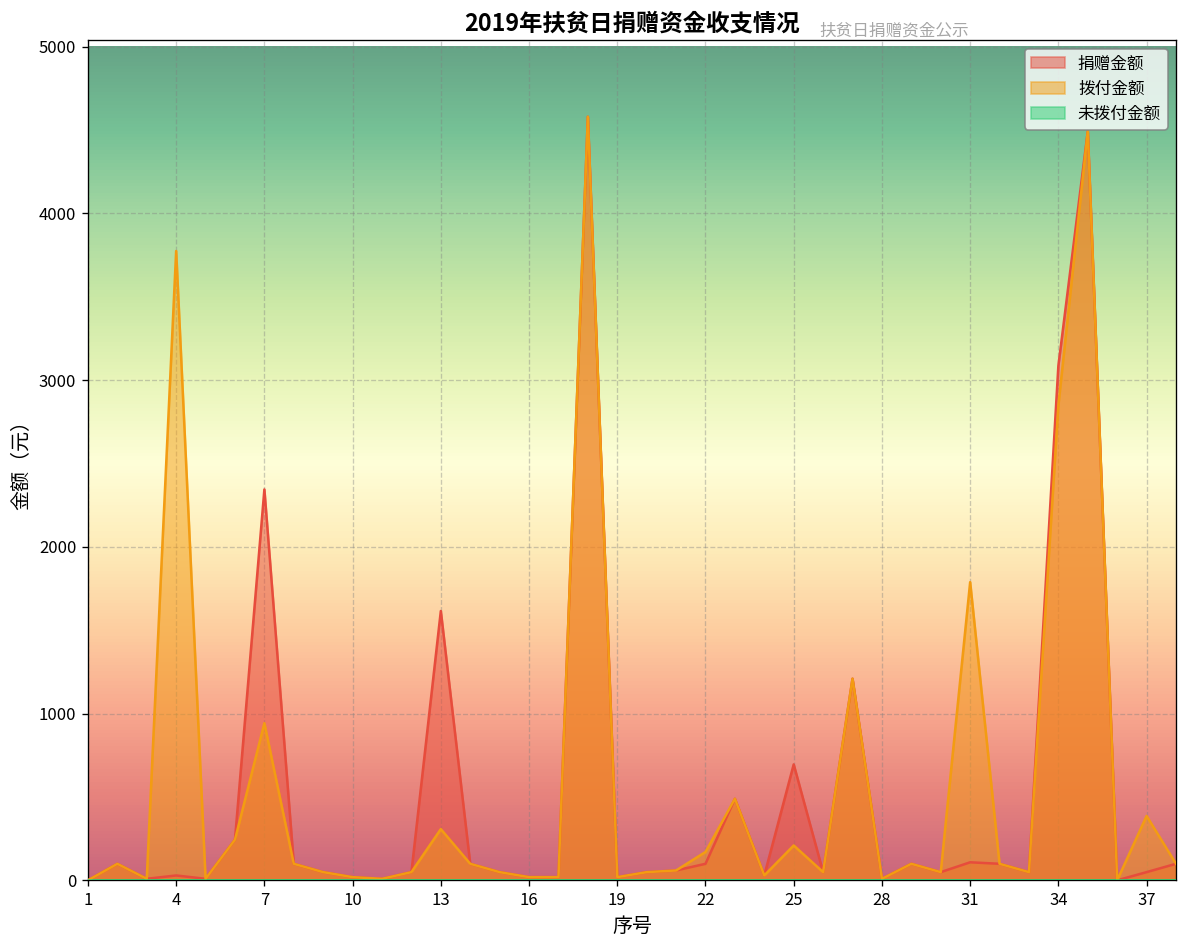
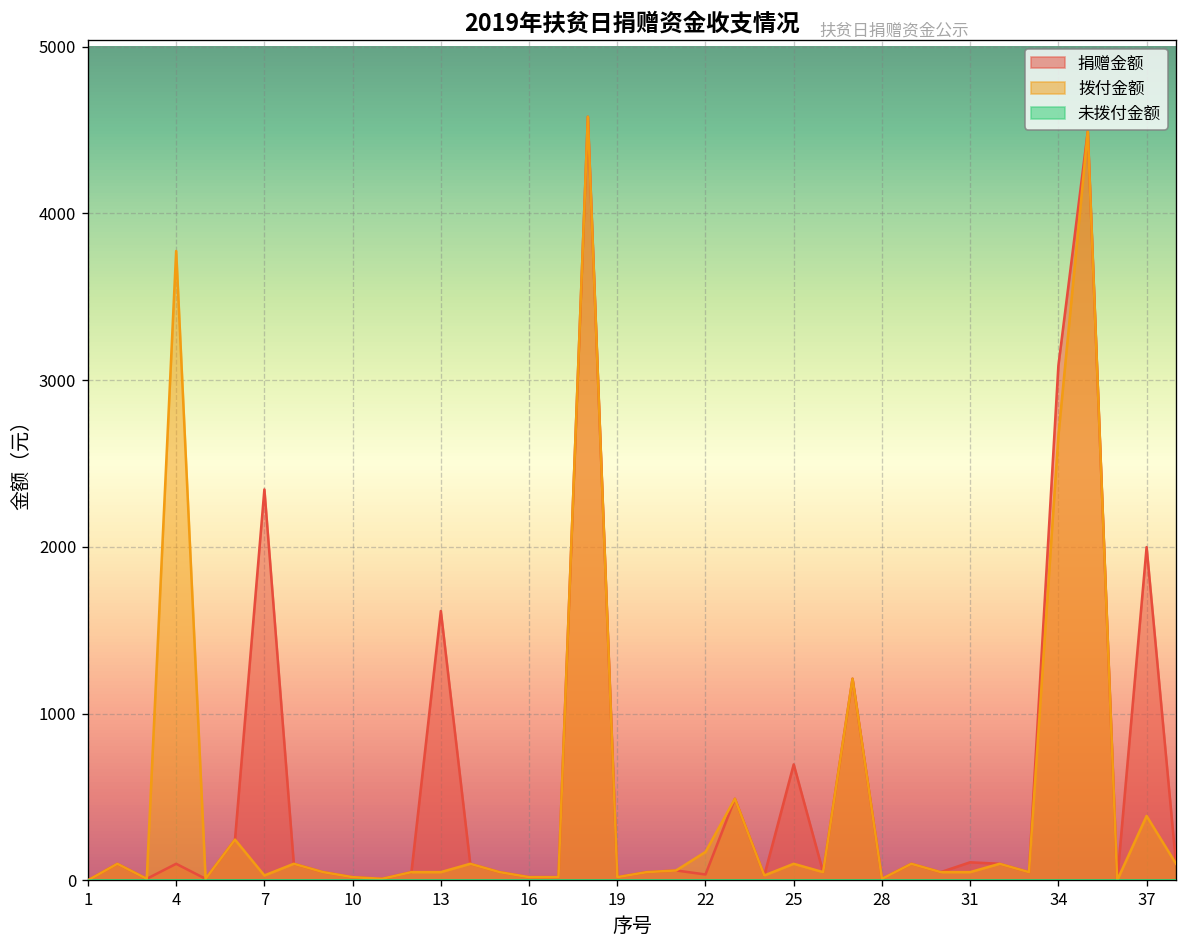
捐赠金额, 4: 30 -> 100
拨付金额, 7: 940 -> 30
拨付金额, 13: 310 -> 50
捐赠金额, 22: 100 -> 40
拨付金额, 25: 210 -> 100
拨付金额, 31: 1790 -> 50
拨付金额, 34: 2850 -> 2670
捐赠金额, 37: 50 -> 2000
